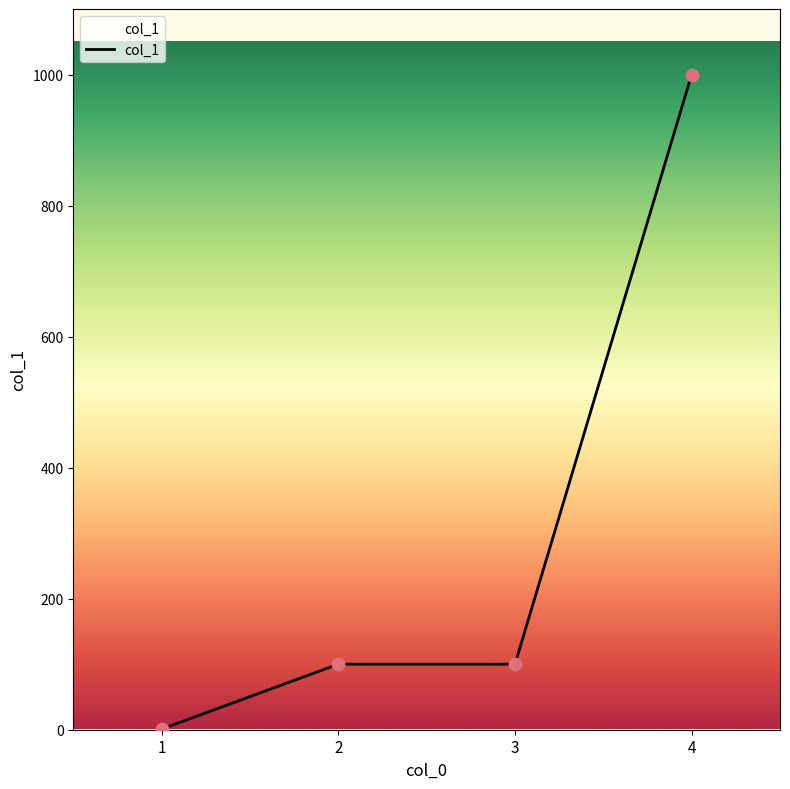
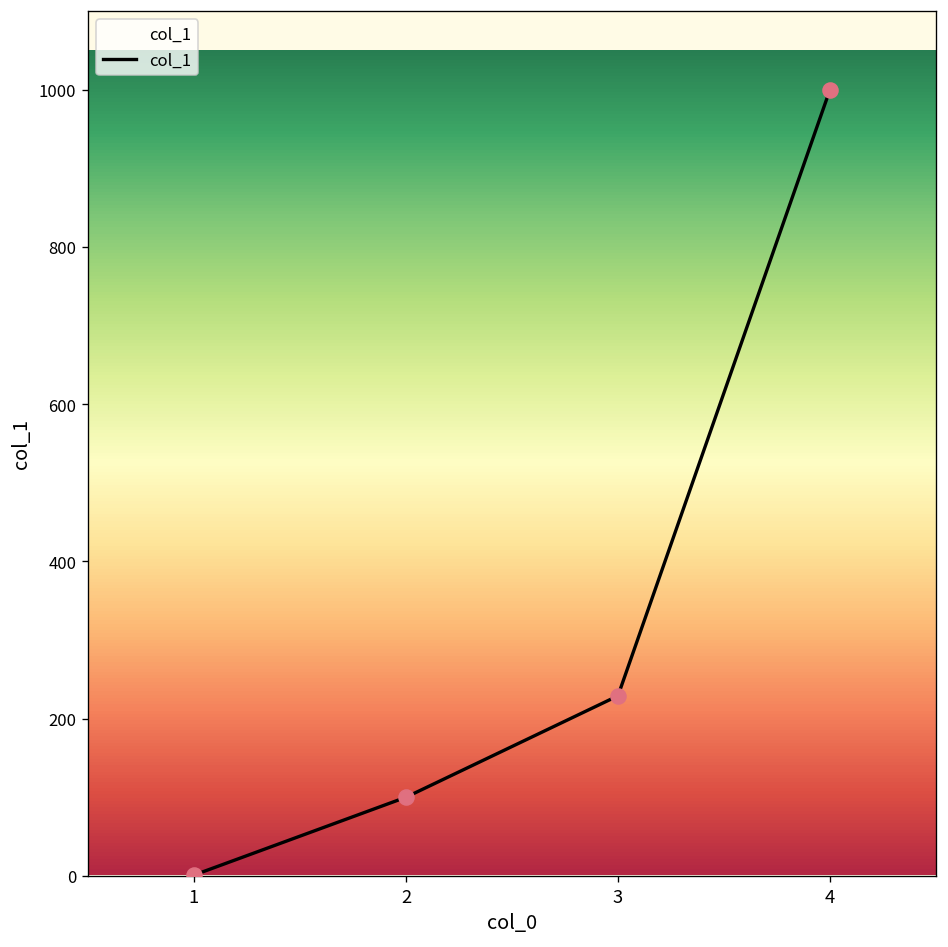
3: 100 -> 230
